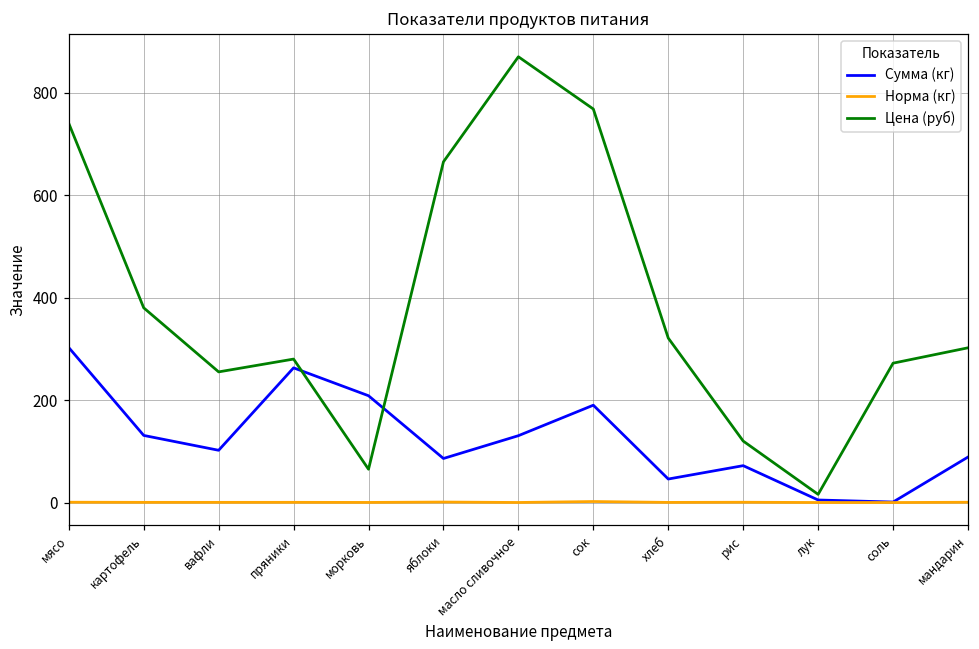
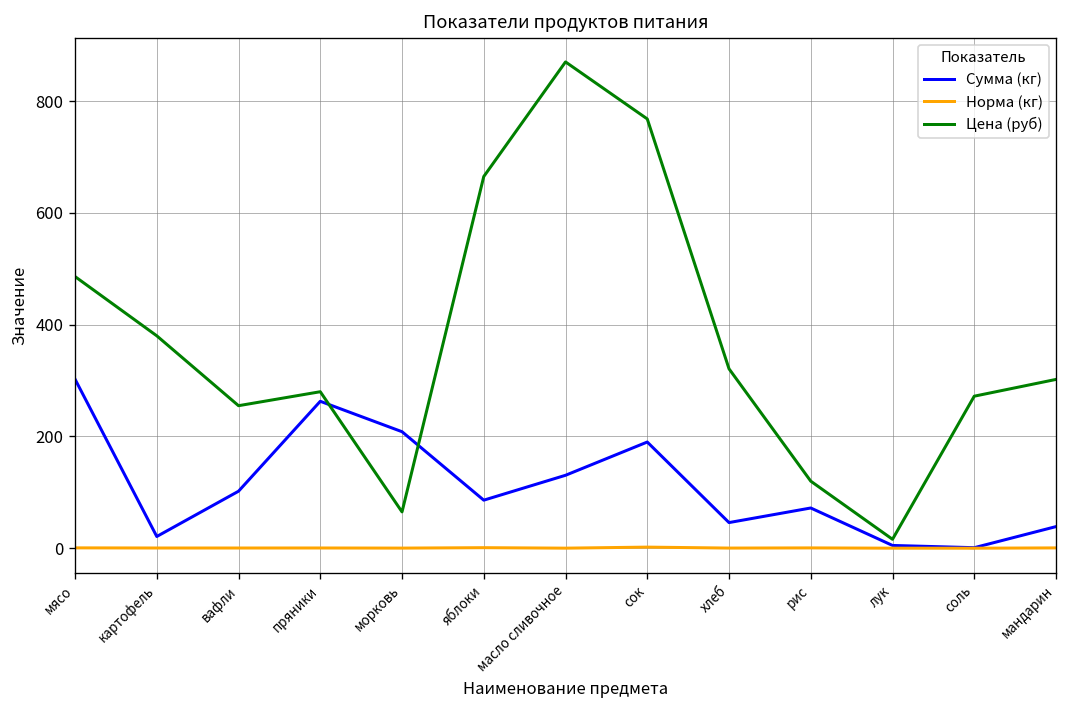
Цена (руб), мясо: 740 -> 490
Сумма (кг), картофель: 130 -> 20
Сумма (кг), мандарин: 90 -> 40
